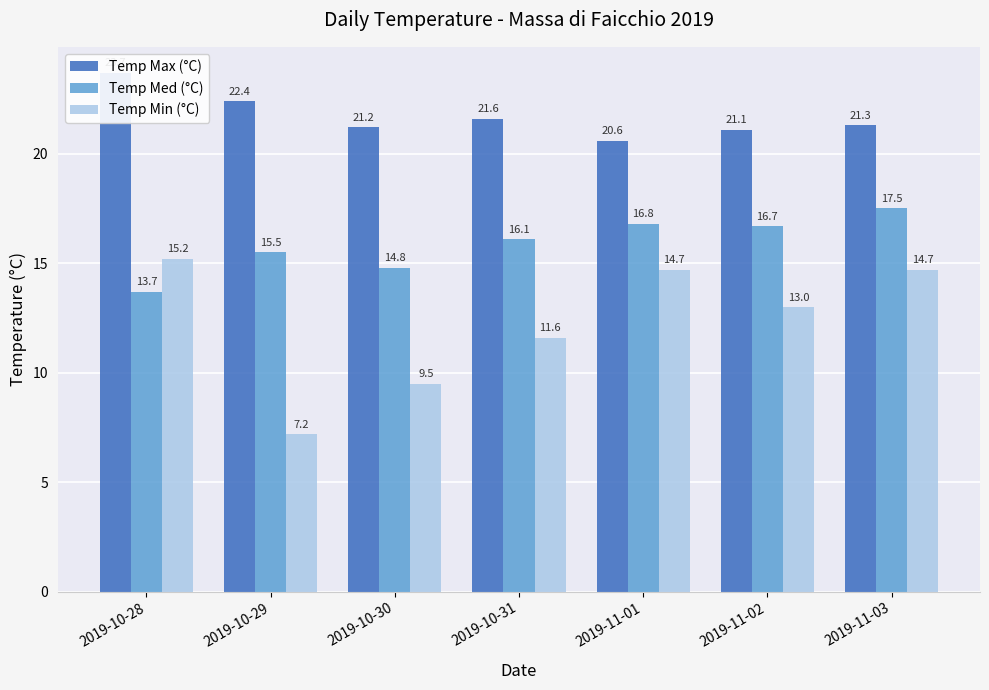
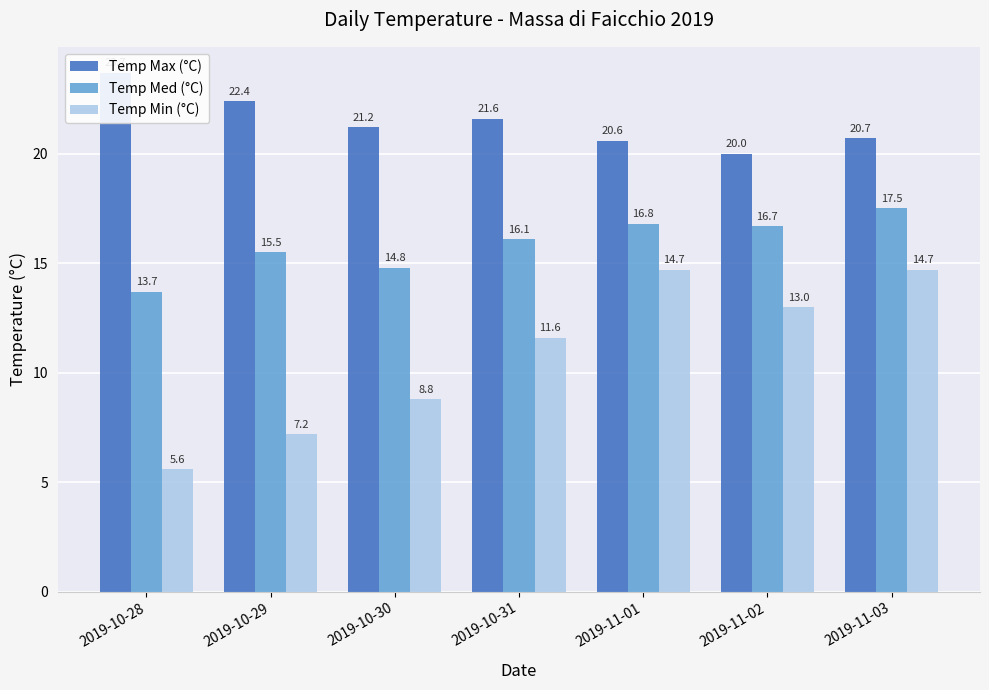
Temp Min (°C), 2019-10-28: 15.2 -> 5.6
Temp Min (°C), 2019-10-30: 9.5 -> 8.8
Temp Max (°C), 2019-11-02: 21.1 -> 20.0
Temp Max (°C), 2019-11-03: 21.3 -> 20.7
